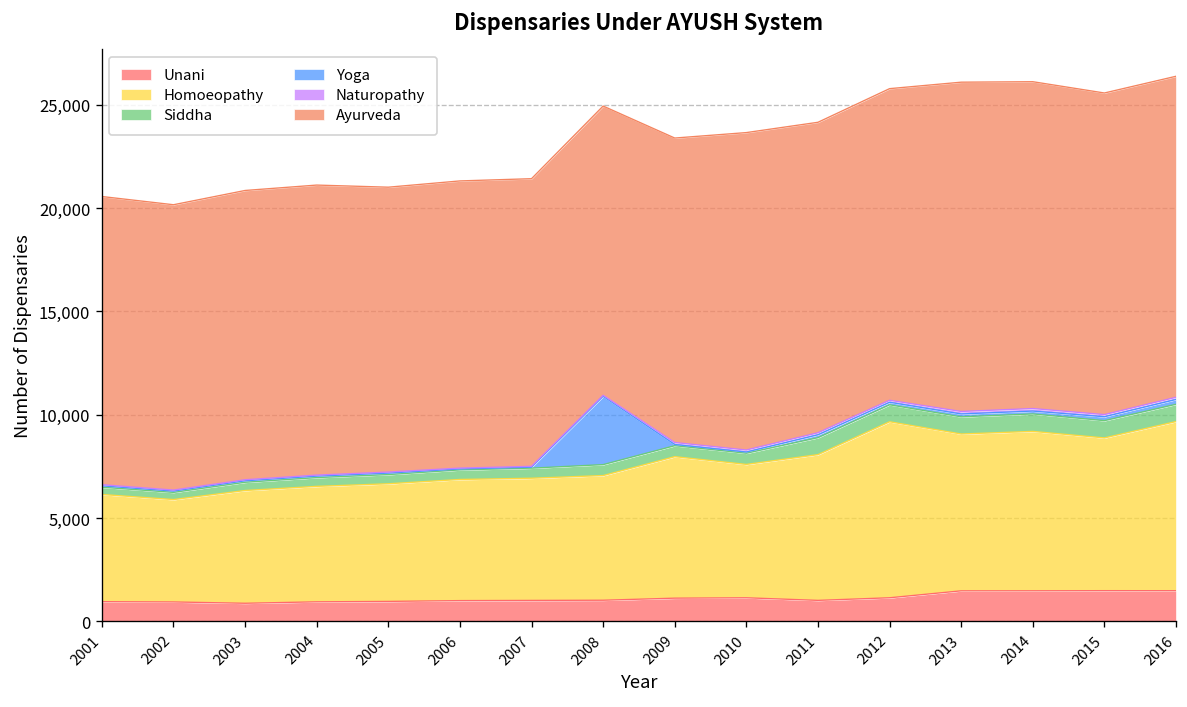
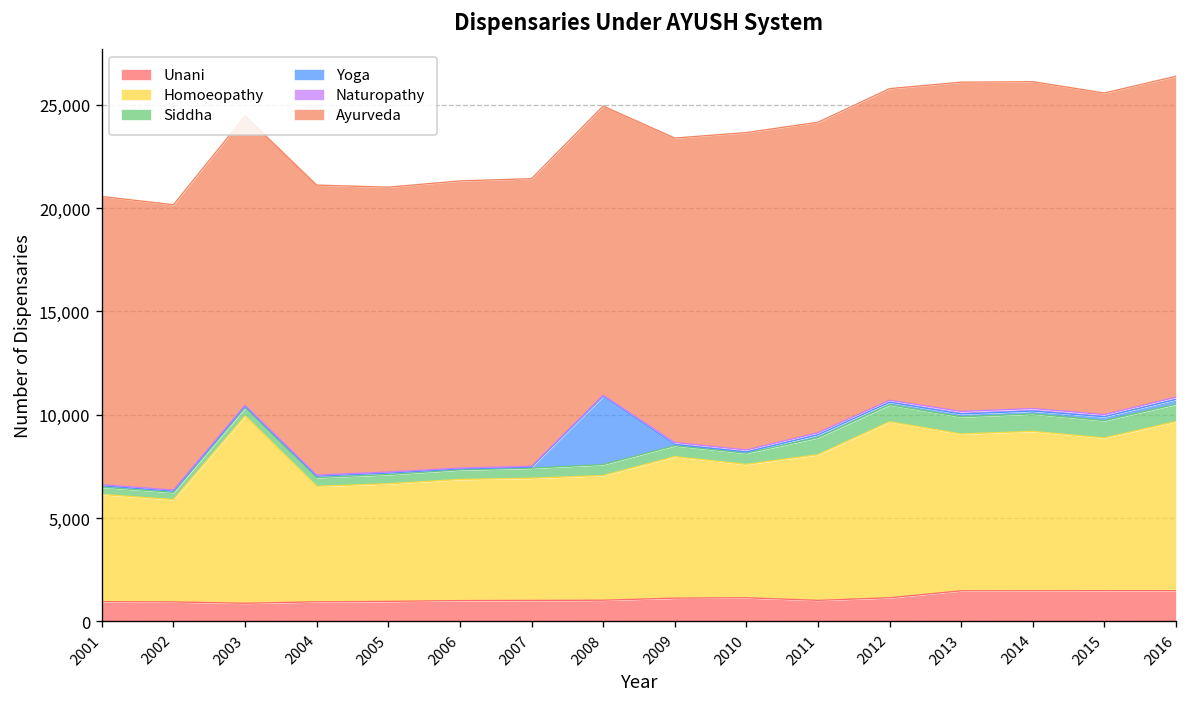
Homoeopathy, 2003: 5,500 -> 9,100
